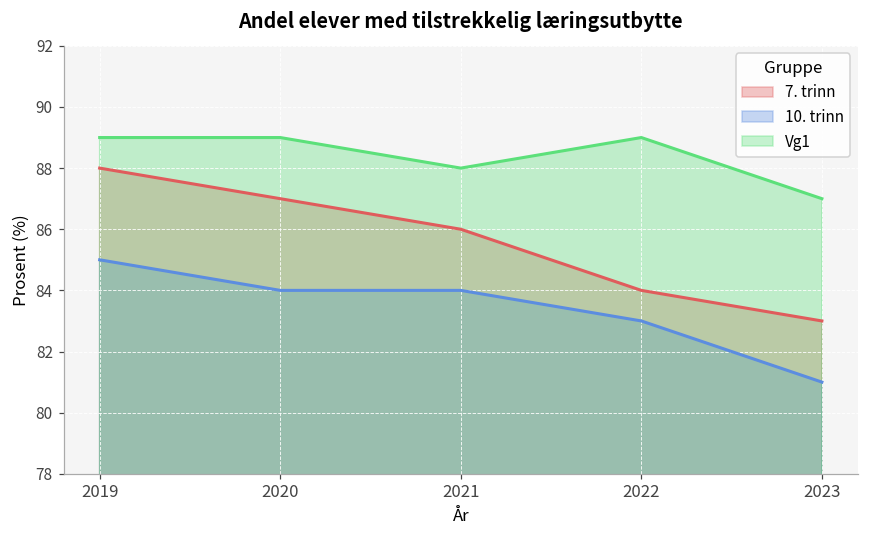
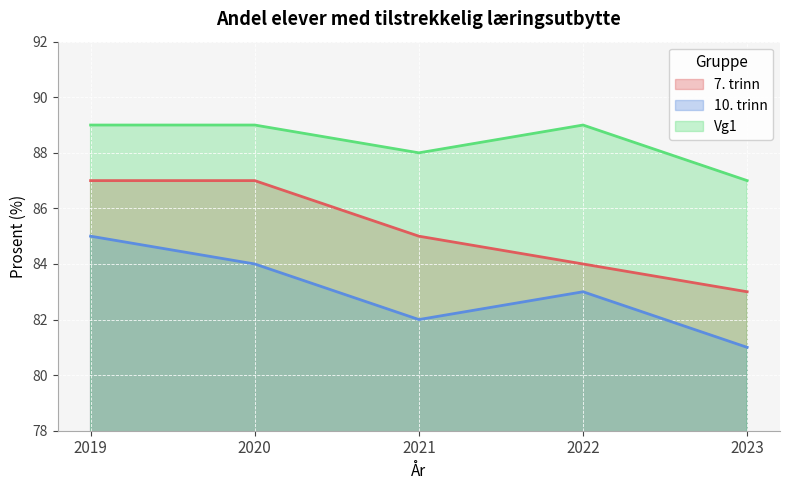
7. trinn, 2019: 88 -> 87
7. trinn, 2021: 86 -> 85
10. trinn, 2021: 84 -> 82
